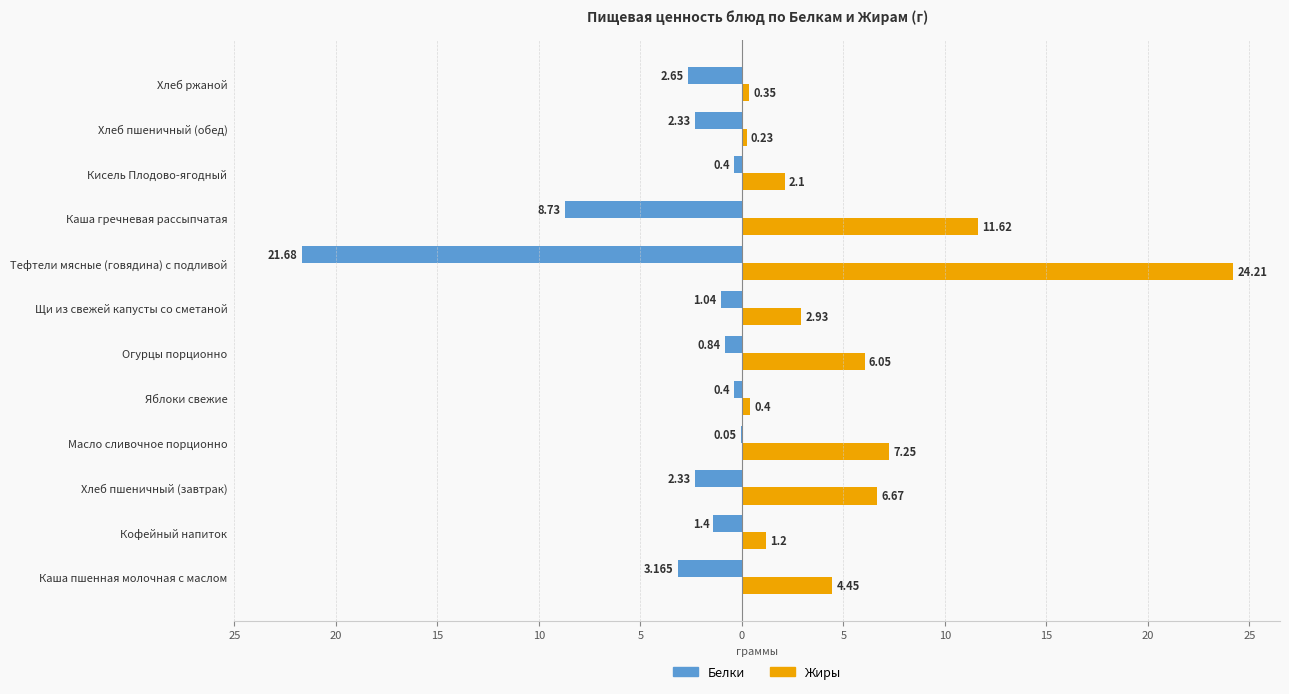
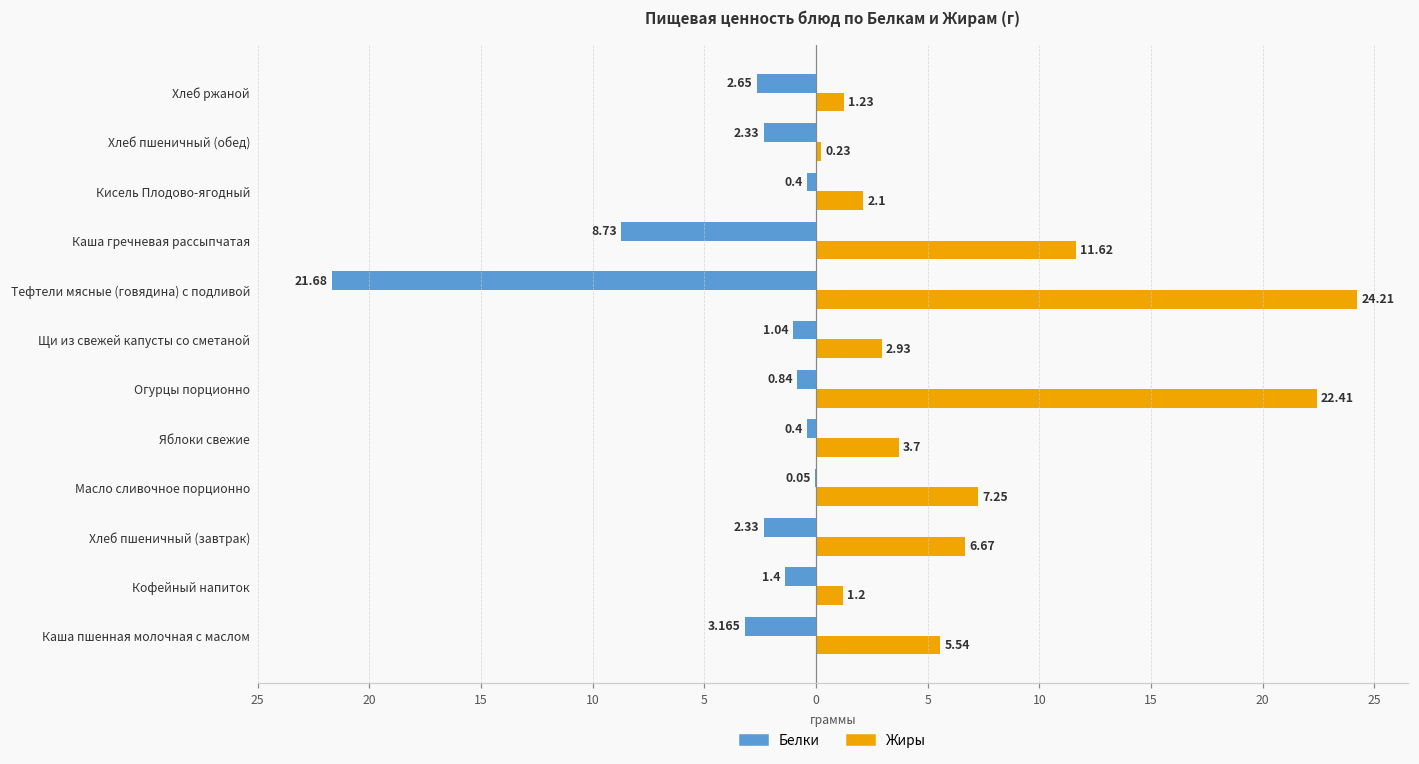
Жиры, Хлеб ржаной: 0.35 -> 1.23
Жиры, Огурцы порционно: 6.05 -> 22.41
Жиры, Яблоки свежие: 0.4 -> 3.7
Жиры, Каша пшенная молочная с маслом: 4.45 -> 5.54
